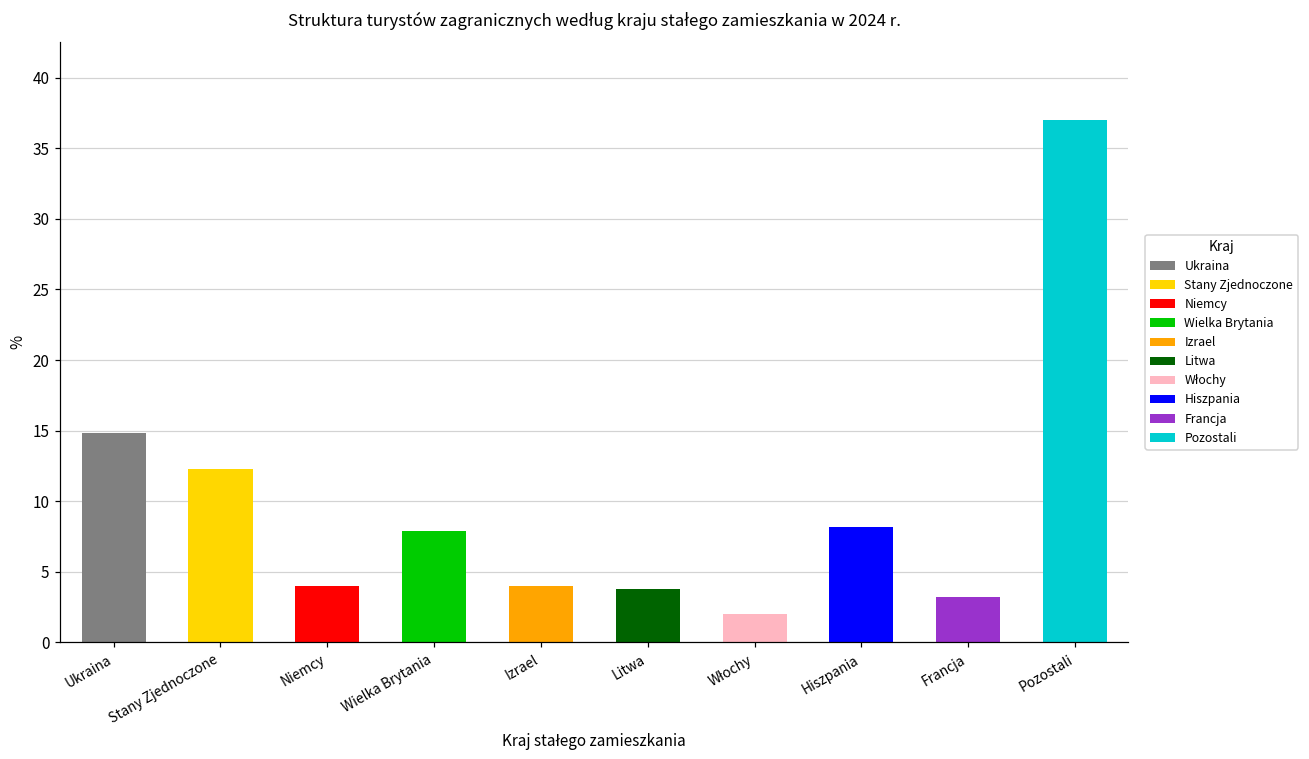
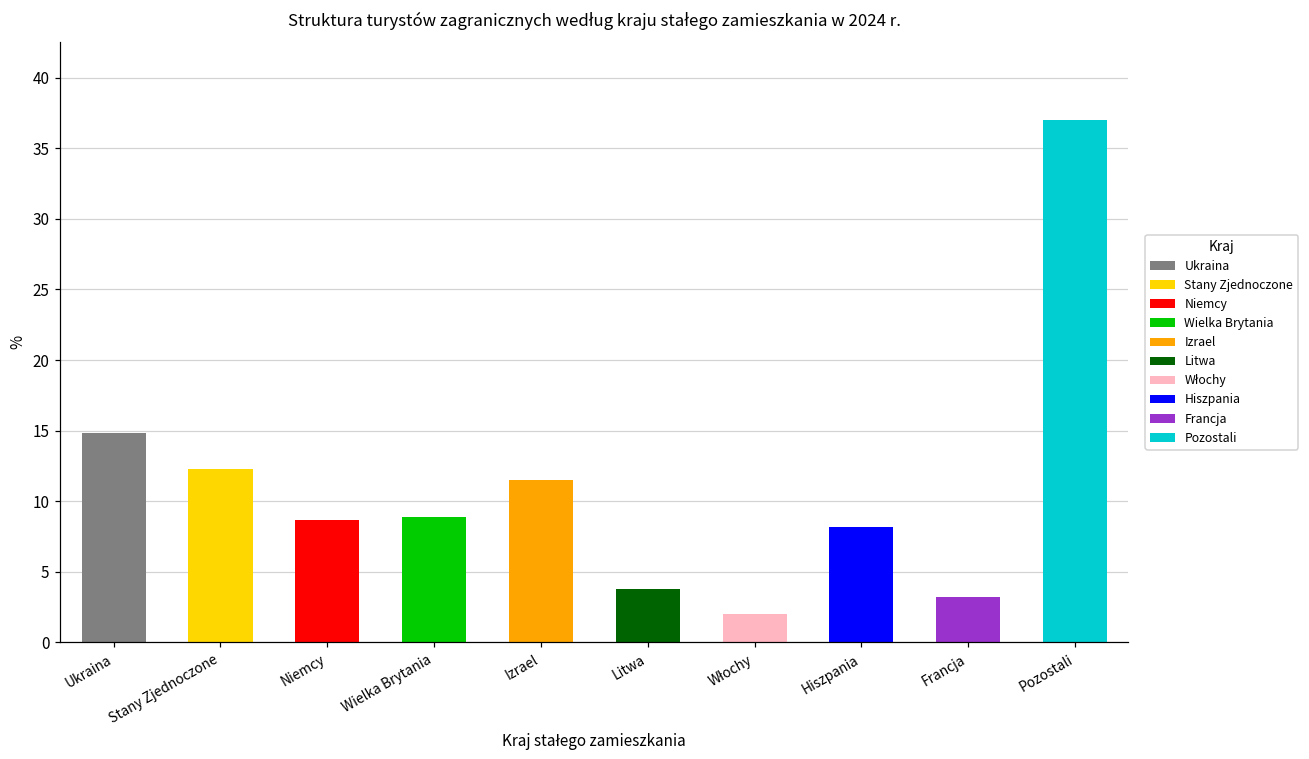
Niemcy: 4.0 -> 8.7
Wielka Brytania: 7.9 -> 8.9
Izrael: 4.0 -> 11.5
